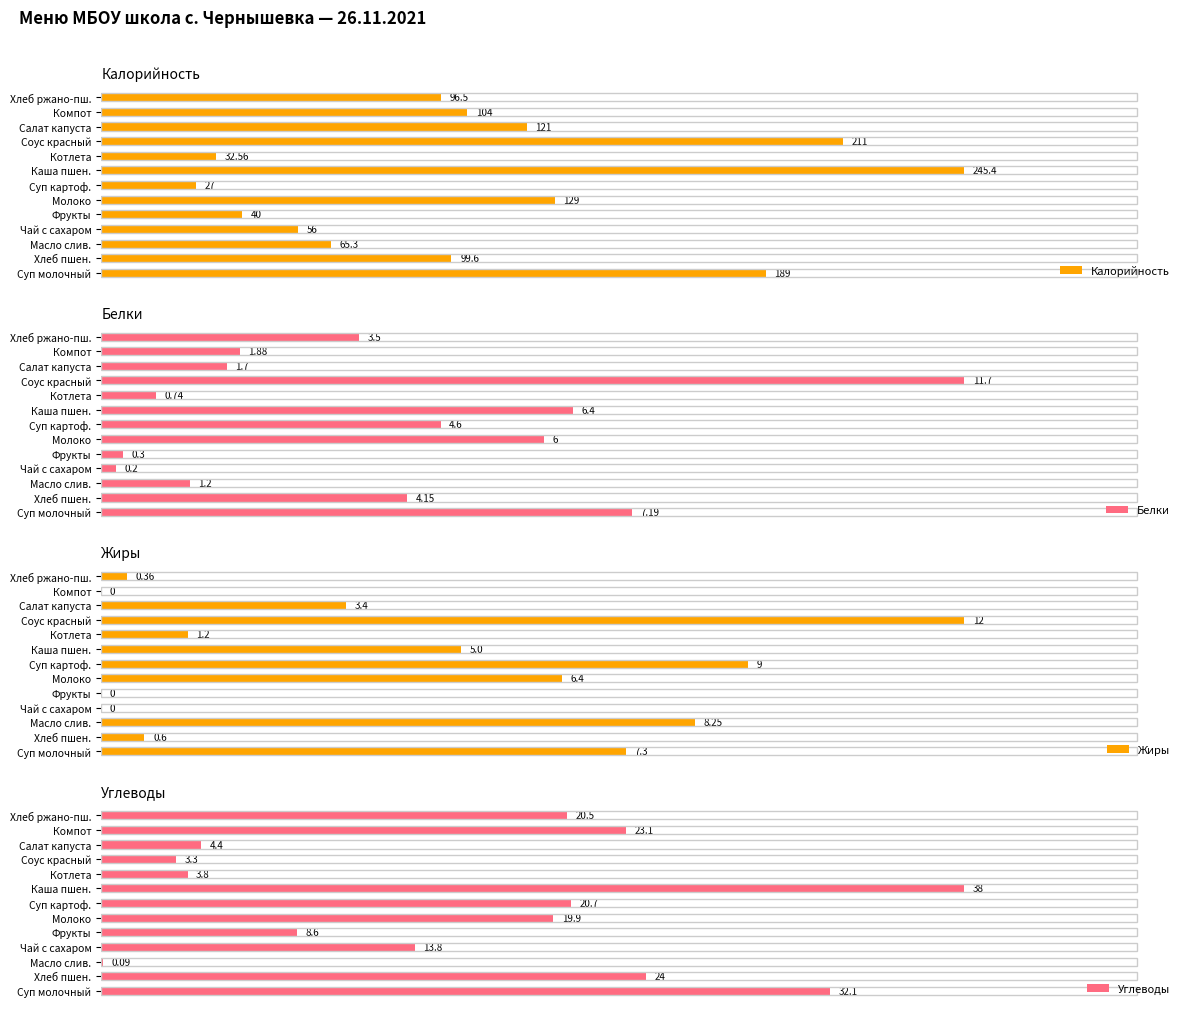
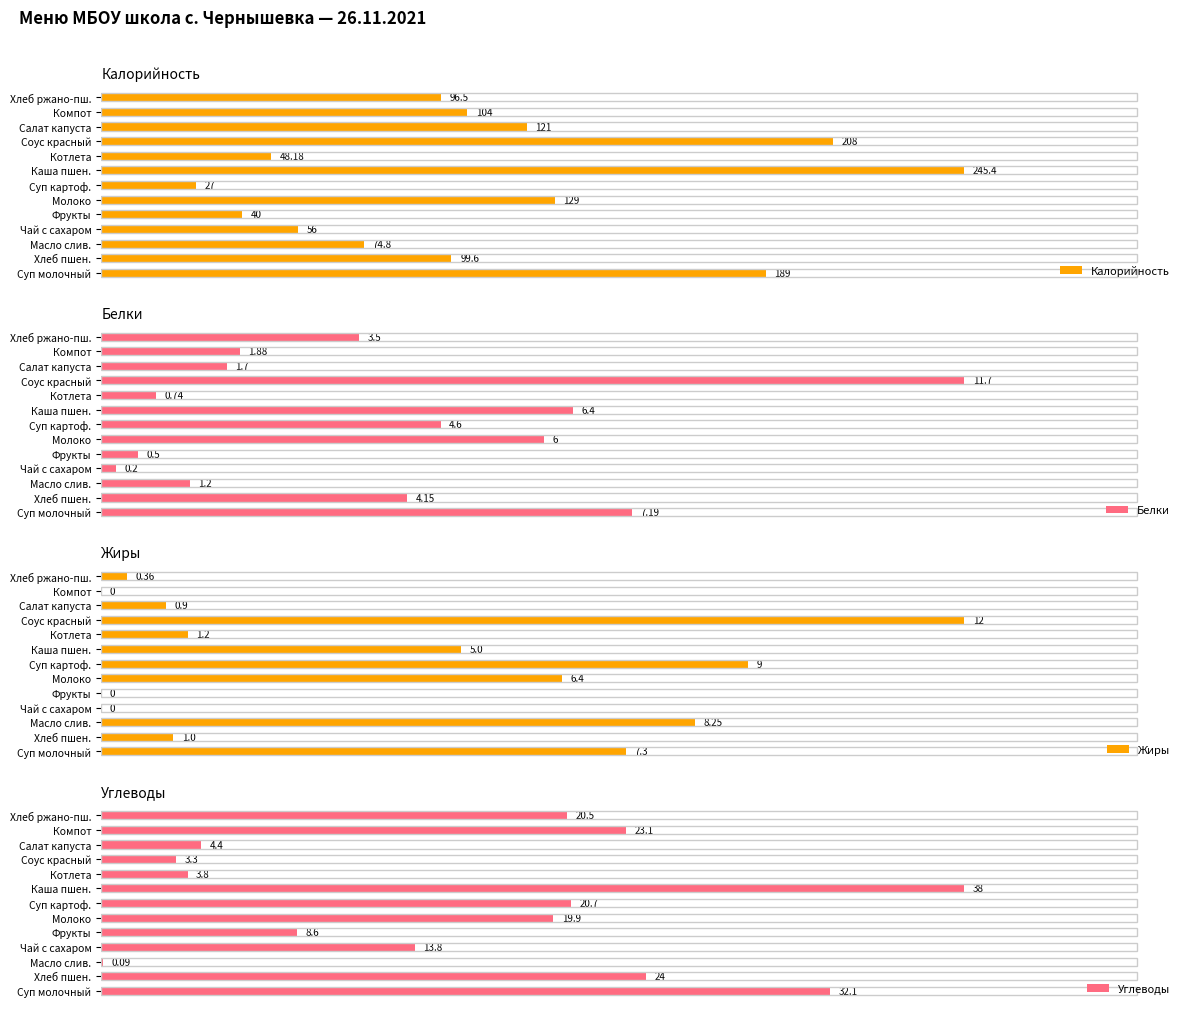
Калорийность, Соус красный: 211 -> 208
Калорийность, Котлета: 32.56 -> 48.18
Калорийность, Масло слив.: 65.3 -> 74.8
Белки, Фрукты: 0.3 -> 0.5
Жиры, Салат капуста: 3.4 -> 0.9
Жиры, Хлеб пшен.: 0.6 -> 1.0
